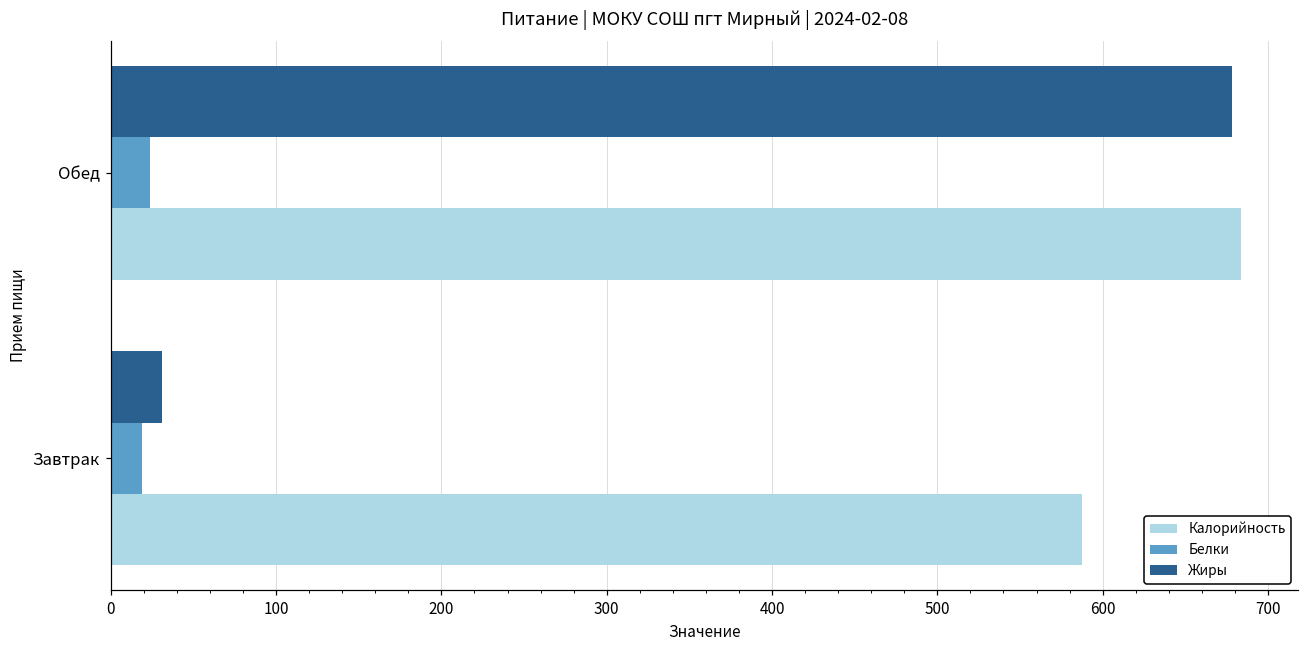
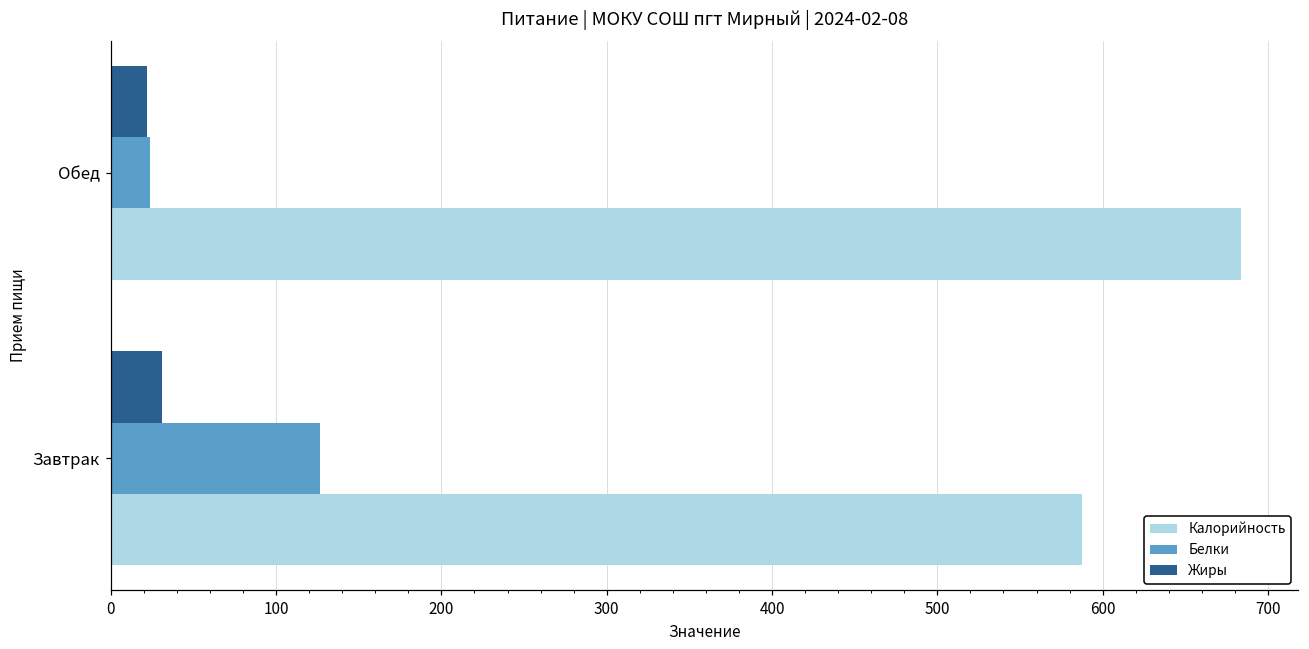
Жиры, Обед: 678 -> 22
Белки, Завтрак: 19 -> 126
